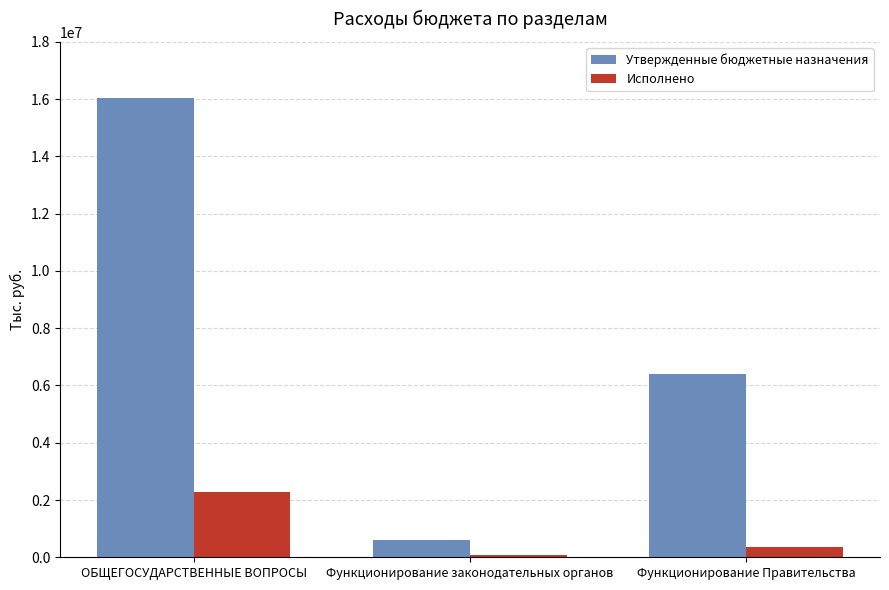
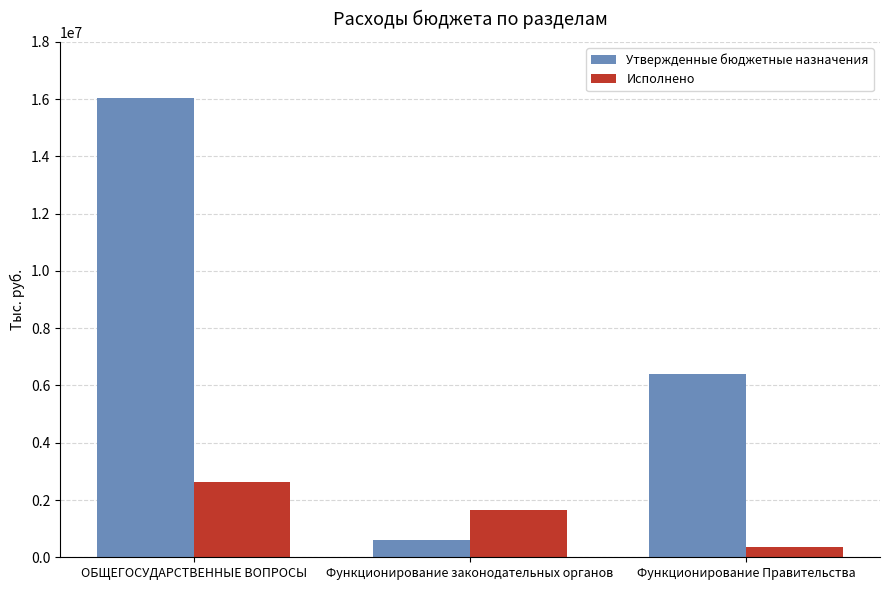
Исполнено, ОБЩЕГОСУДАРСТВЕННЫЕ ВОПРОСЫ: 2300000 -> 2600000
Исполнено, Функционирование законодательных органов: 100000 -> 1700000
